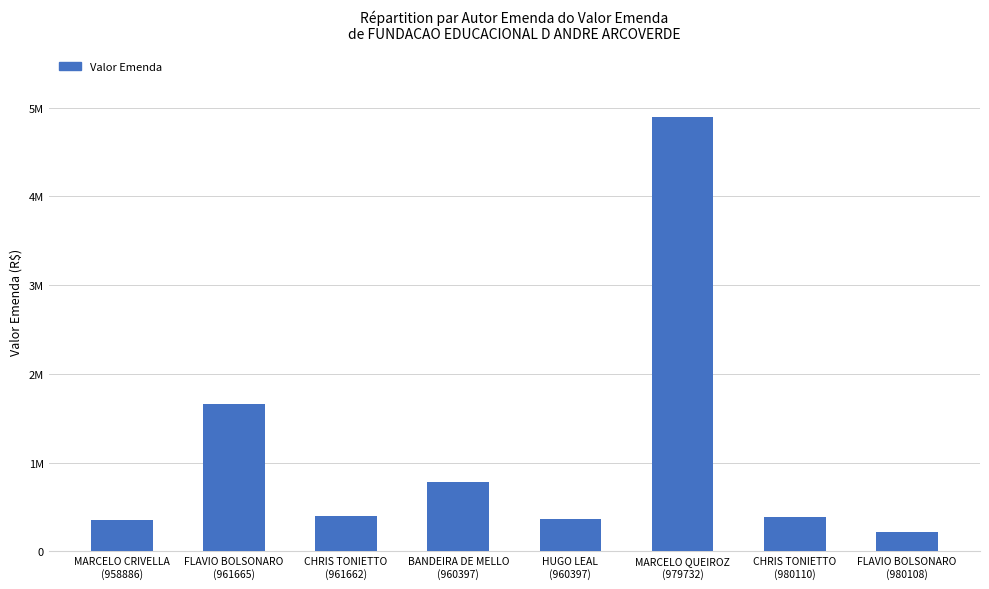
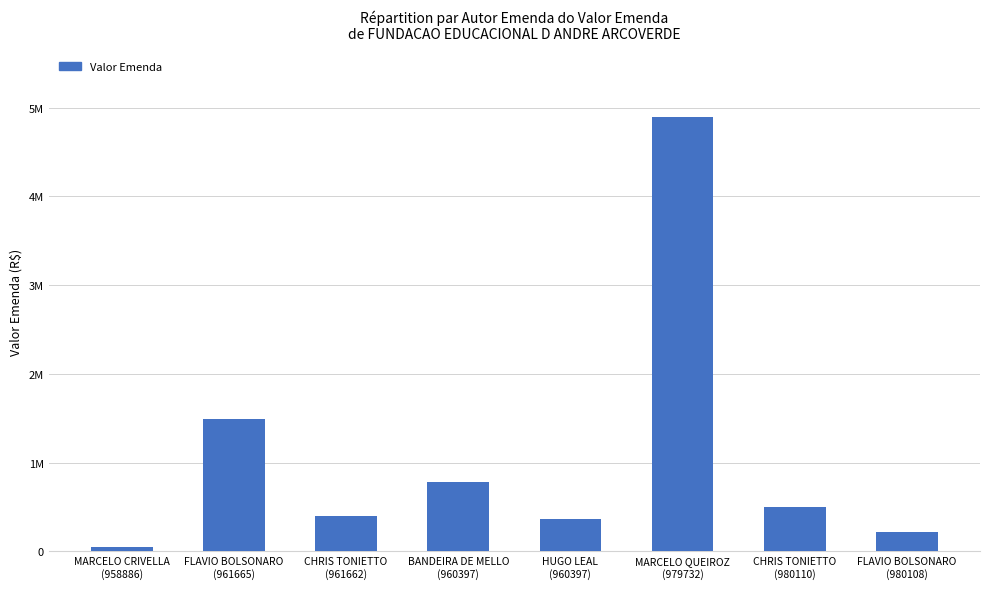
MARCELO CRIVELLA (958886): 300000 -> 100000
FLAVIO BOLSONARO (961665): 1700000 -> 1500000
CHRIS TONIETTO (980110): 400000 -> 500000
